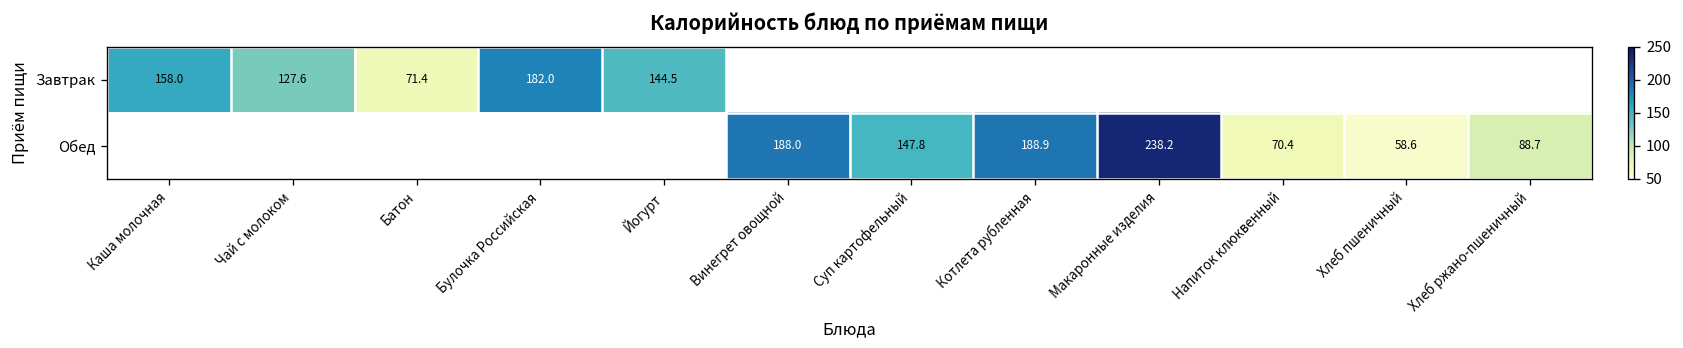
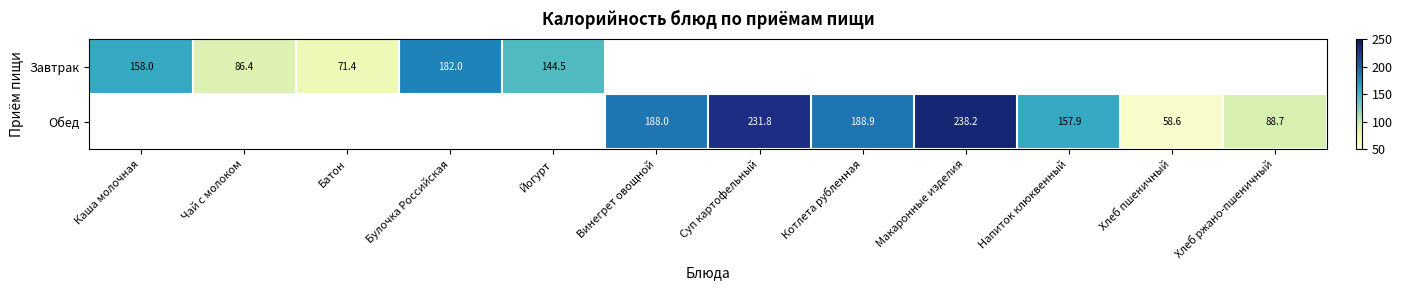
Завтрак, Чай с молоком: 127.6 -> 86.4
Обед, Суп картофельный: 147.8 -> 231.8
Обед, Напиток клюквенный: 70.4 -> 157.9
